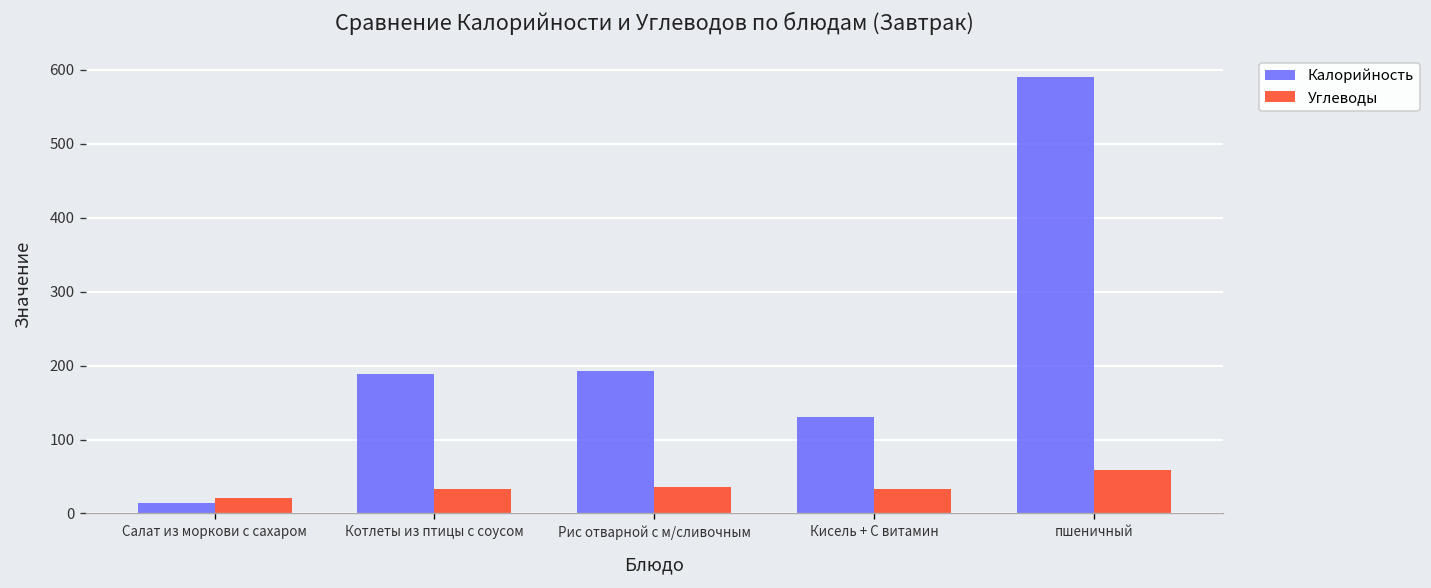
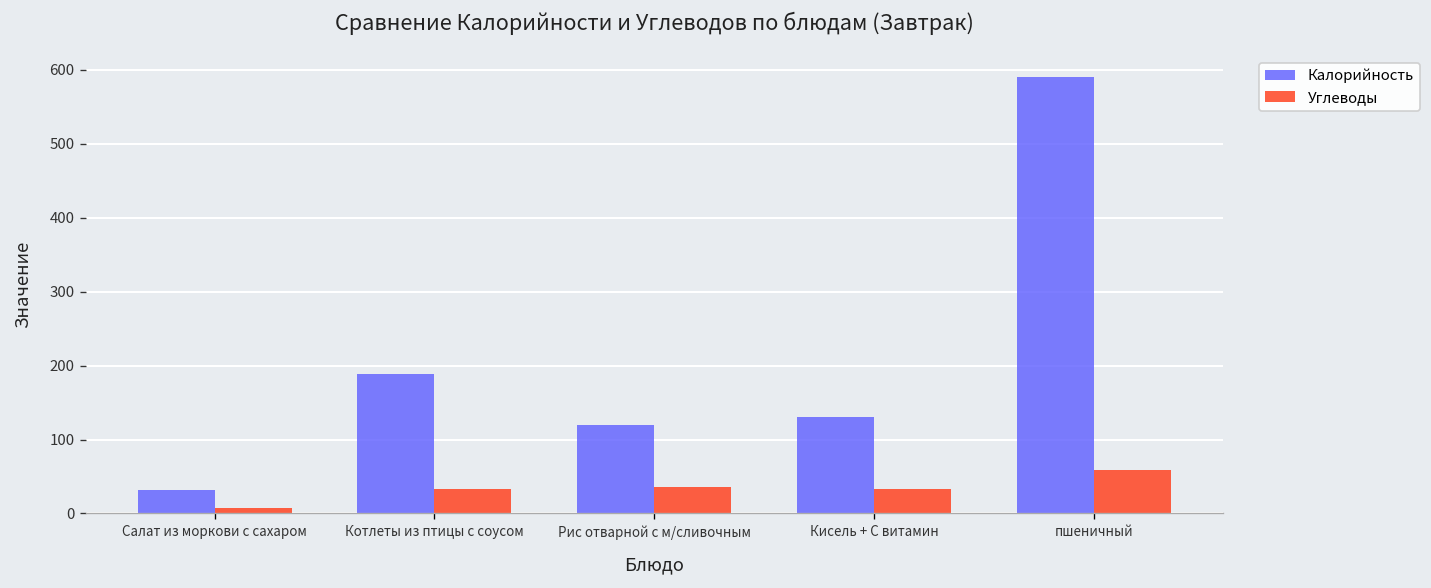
Калорийность, Салат из моркови с сахаром: 10 -> 30
Углеводы, Салат из моркови с сахаром: 20 -> 10
Калорийность, Рис отварной с м/сливочным: 190 -> 120
